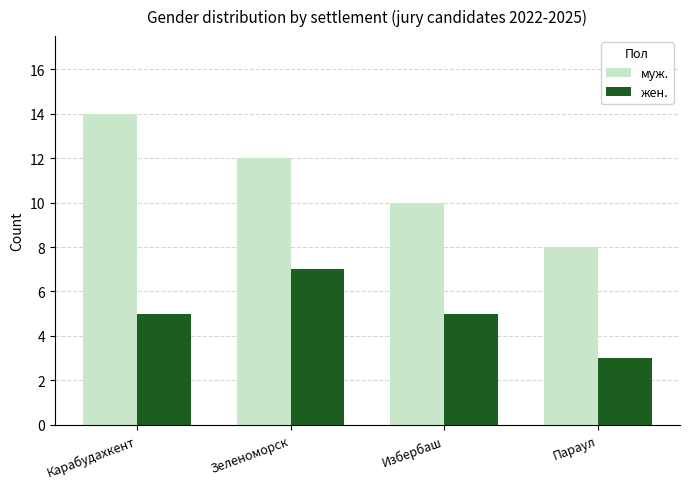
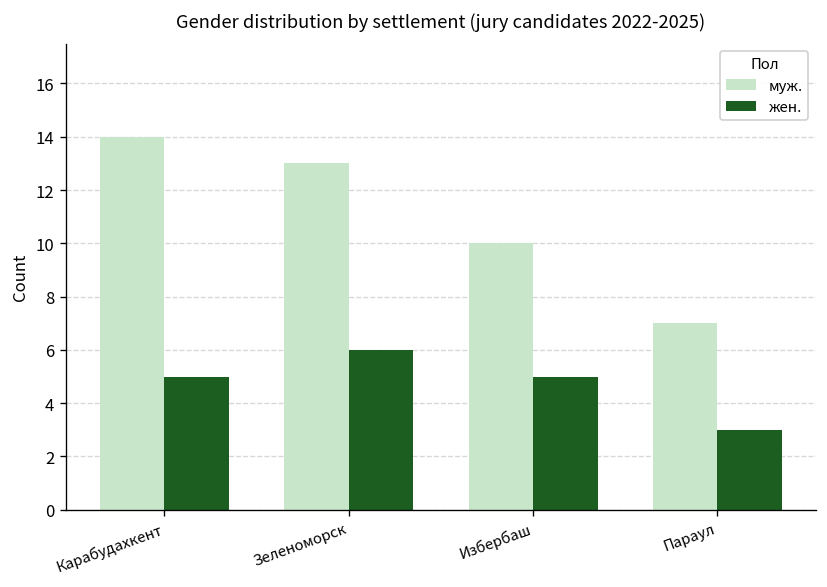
муж., Зеленоморск: 12 -> 13
жен., Зеленоморск: 7 -> 6
муж., Параул: 8 -> 7
